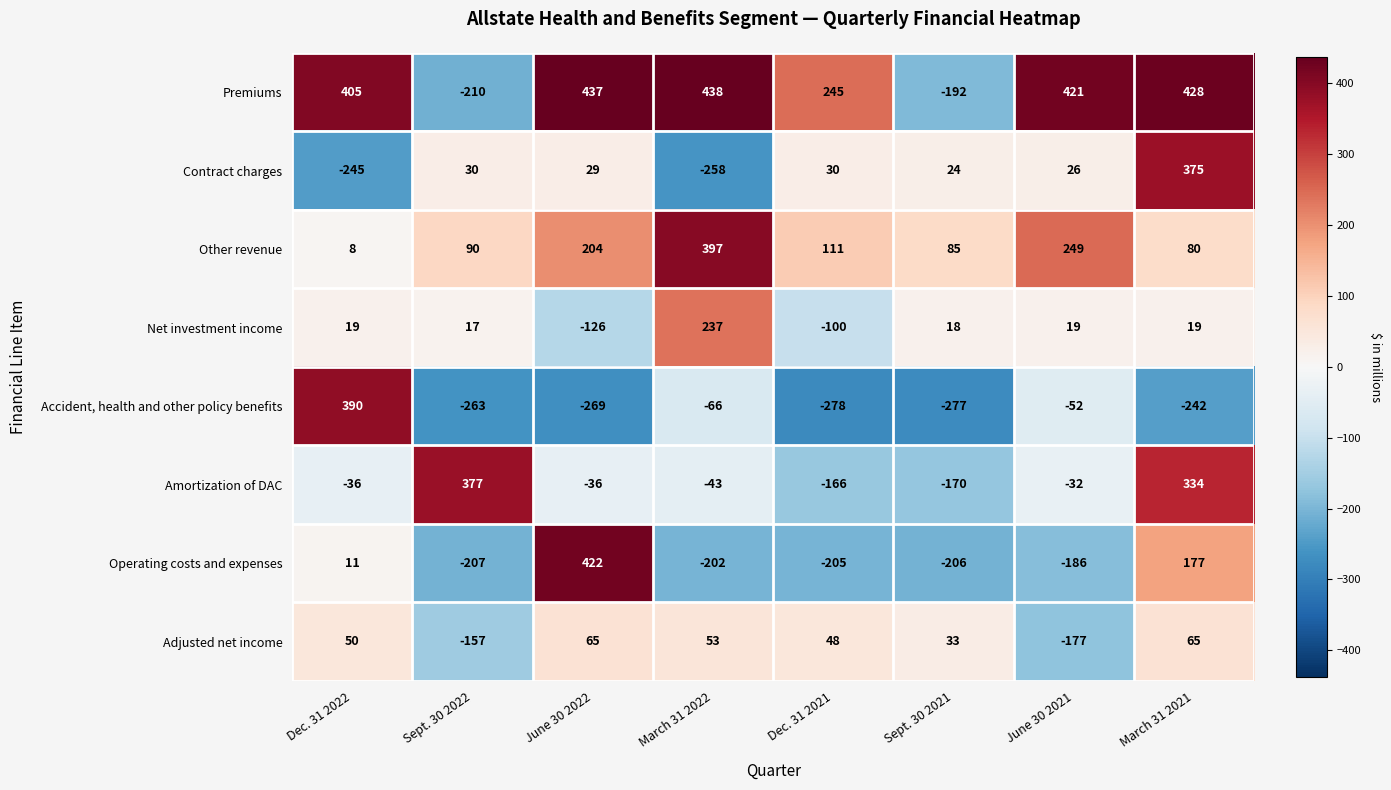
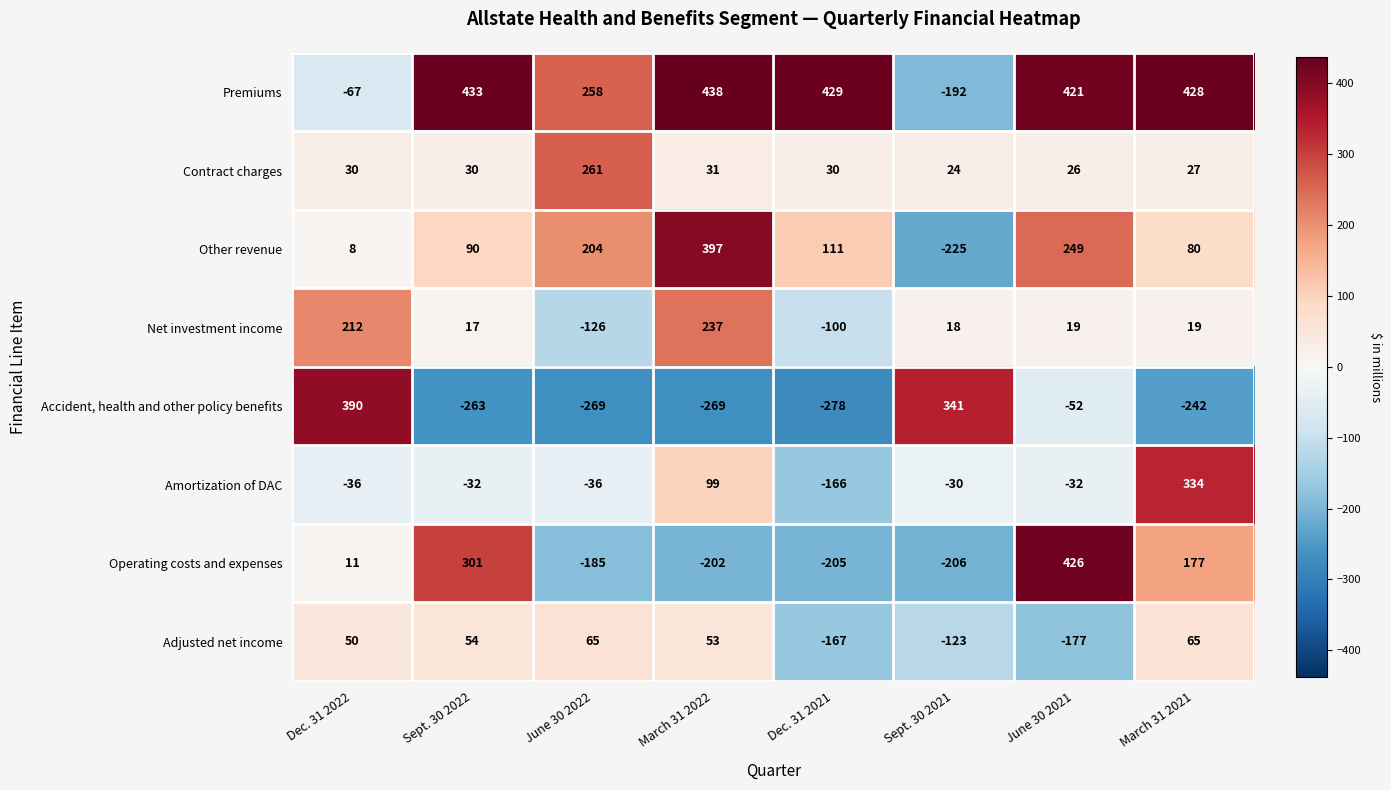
Premiums, Dec. 31 2022: 405 -> -67
Premiums, Sept. 30 2022: -210 -> 433
Premiums, June 30 2022: 437 -> 258
Premiums, Dec. 31 2021: 245 -> 429
Contract charges, Dec. 31 2022: -245 -> 30
Contract charges, June 30 2022: 29 -> 261
Contract charges, March 31 2022: -258 -> 31
Contract charges, March 31 2021: 375 -> 27
Other revenue, Sept. 30 2021: 85 -> -225
Net investment income, Dec. 31 2022: 19 -> 212
Accident, health and other policy benefits, March 31 2022: -66 -> -269
Accident, health and other policy benefits, Sept. 30 2021: -277 -> 341
Amortization of DAC, Sept. 30 2022: 377 -> -32
Amortization of DAC, March 31 2022: -43 -> 99
Amortization of DAC, Sept. 30 2021: -170 -> -30
Operating costs and expenses, Sept. 30 2022: -207 -> 301
Operating costs and expenses, June 30 2022: 422 -> -185
Operating costs and expenses, June 30 2021: -186 -> 426
Adjusted net income, Sept. 30 2022: -157 -> 54
Adjusted net income, Dec. 31 2021: 48 -> -167
Adjusted net income, Sept. 30 2021: 33 -> -123
